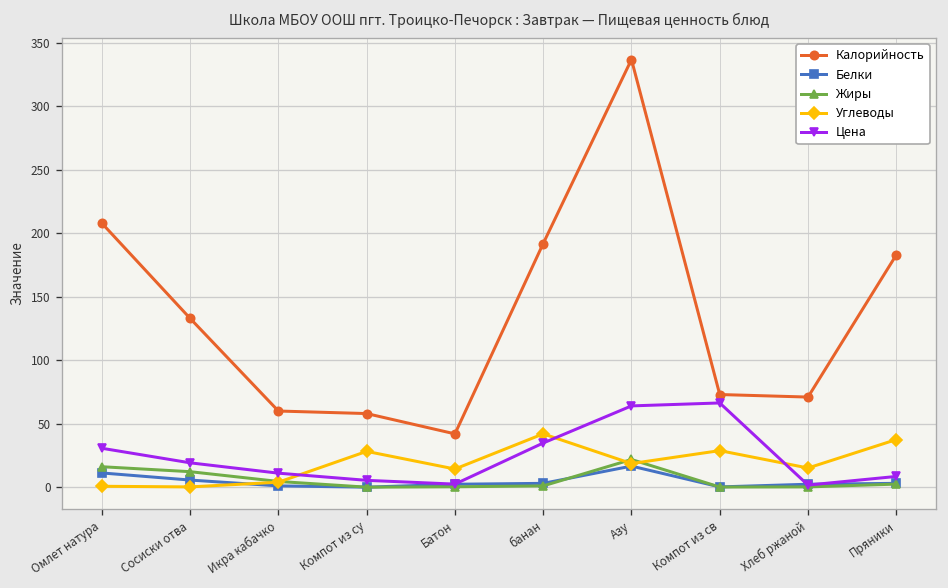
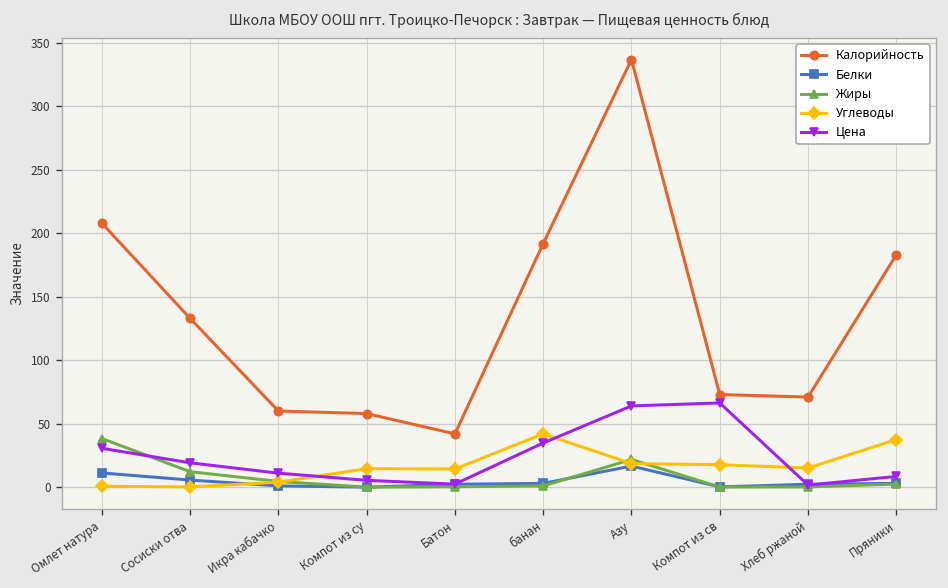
Жиры, Омлет натура: 16 -> 38
Углеводы, Компот из су: 28 -> 15
Углеводы, Компот из св: 29 -> 18
